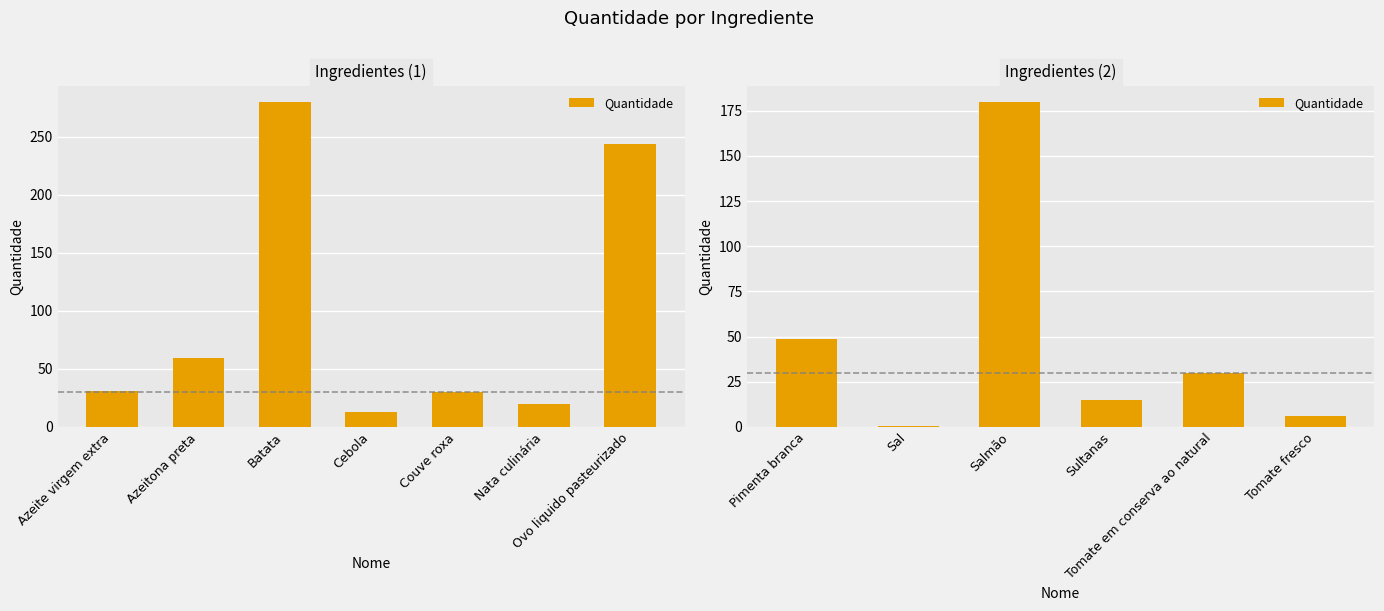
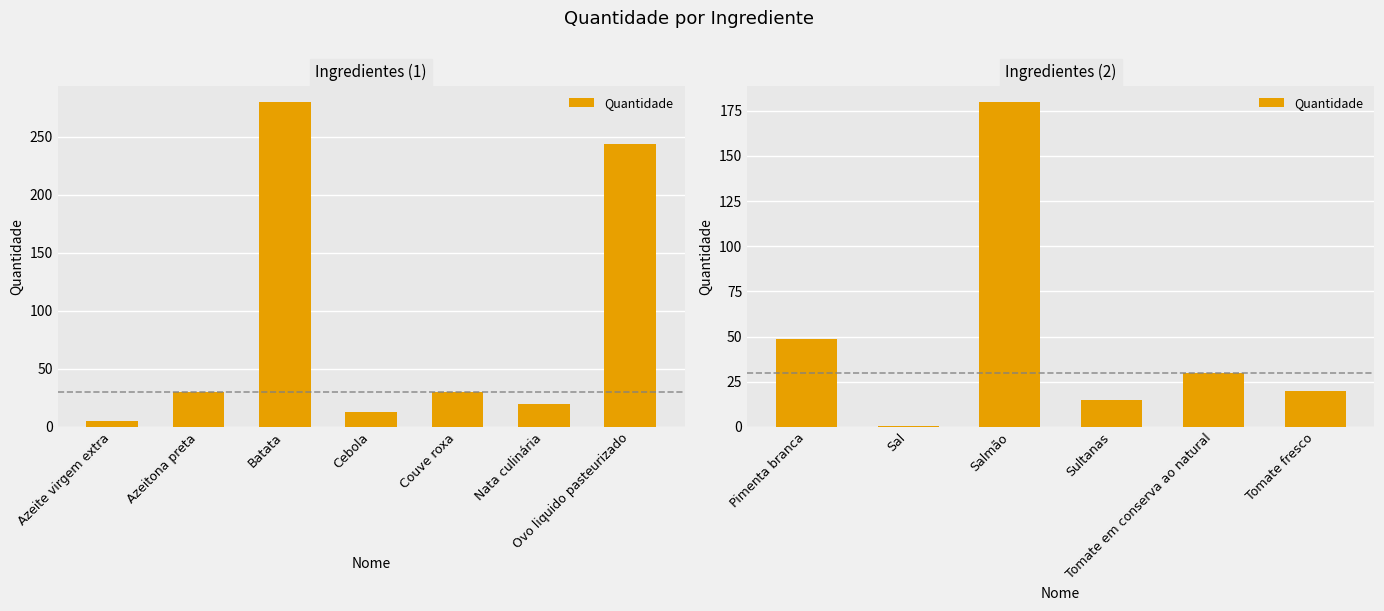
Ingredientes (1), Azeite virgem extra: 31 -> 5
Ingredientes (1), Azeitona preta: 59 -> 30
Ingredientes (2), Tomate fresco: 6 -> 20
